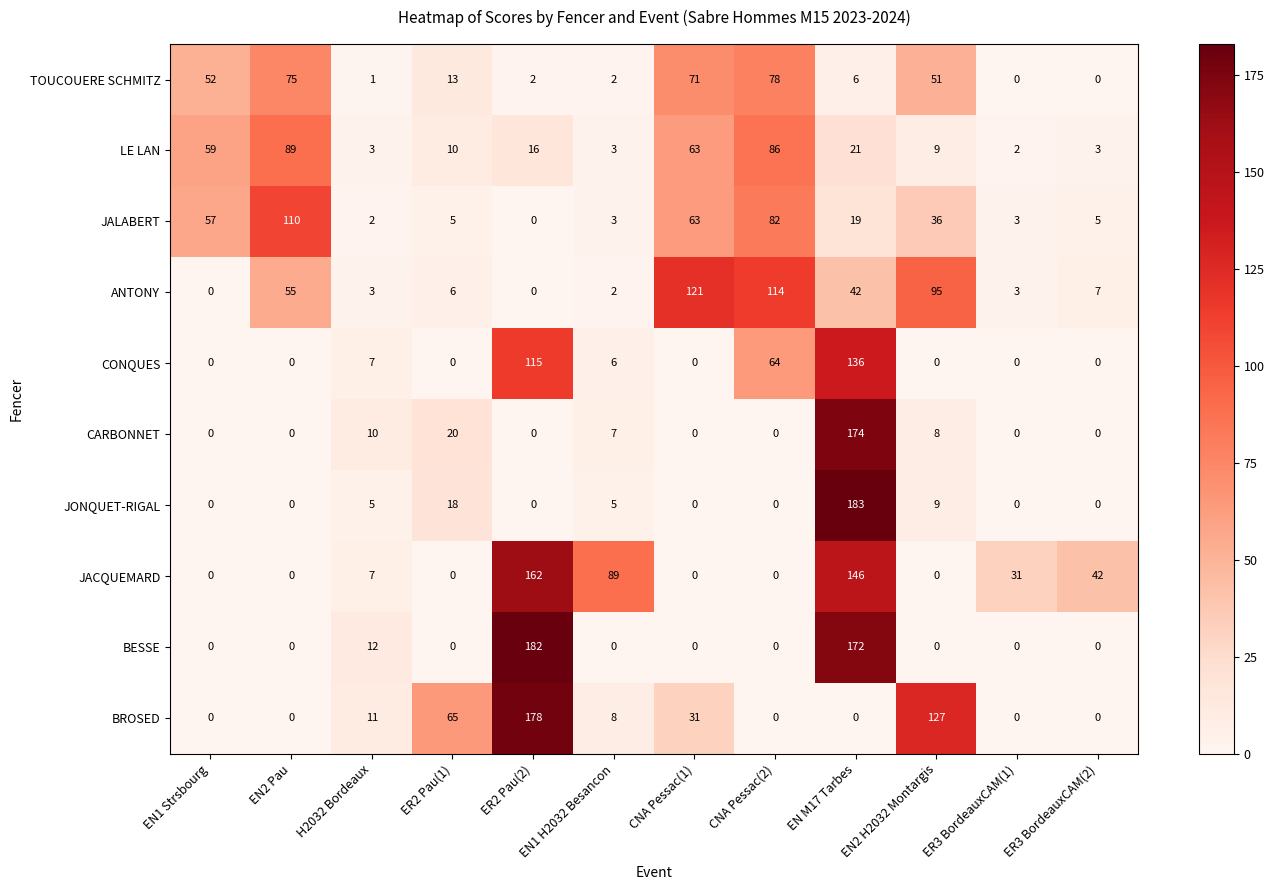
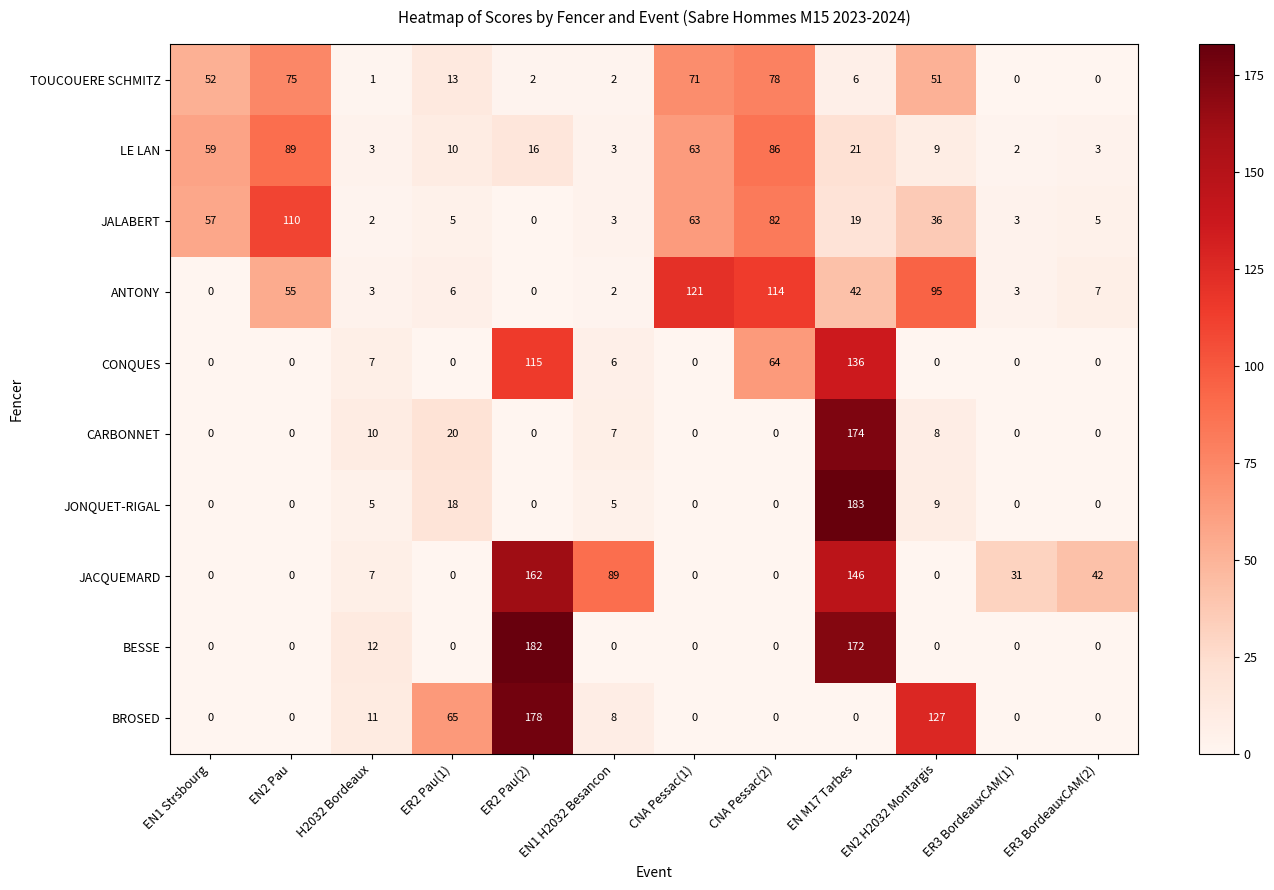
BROSED, CNA Pessac(1): 31 -> 0
